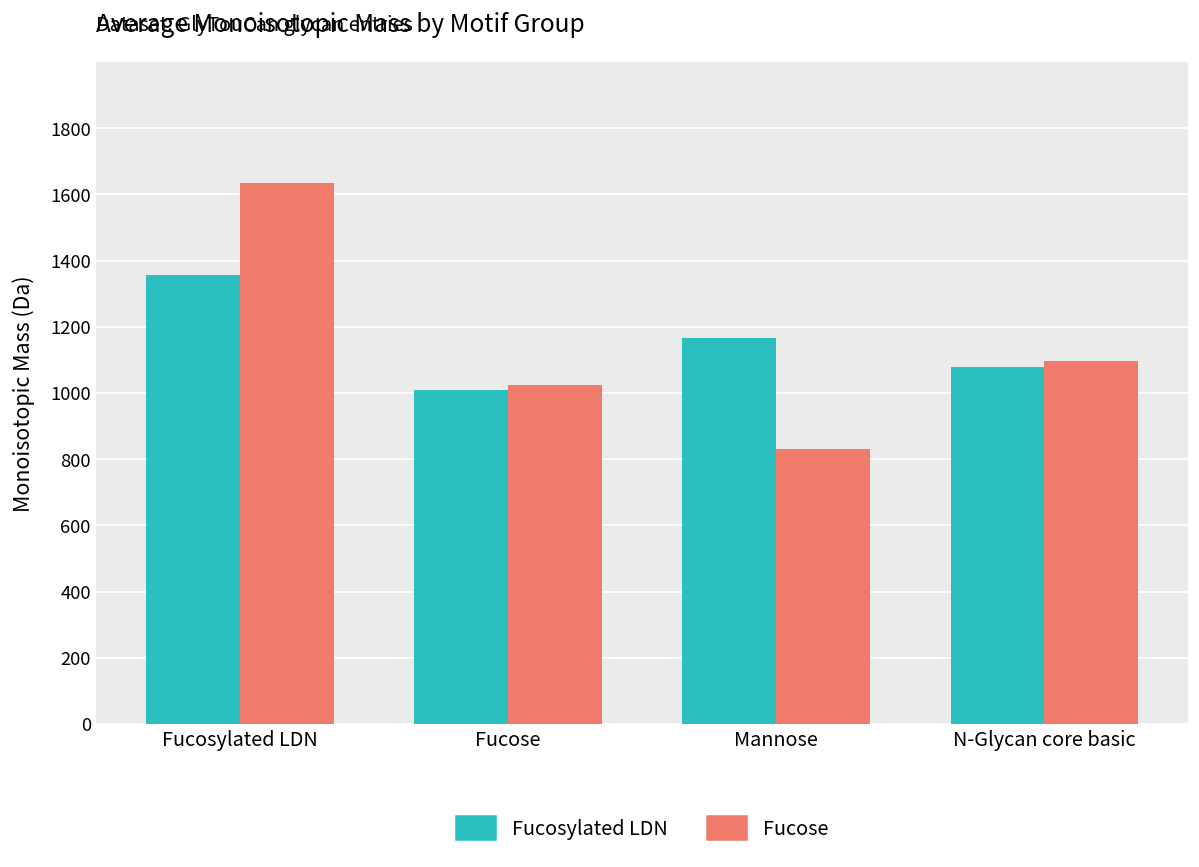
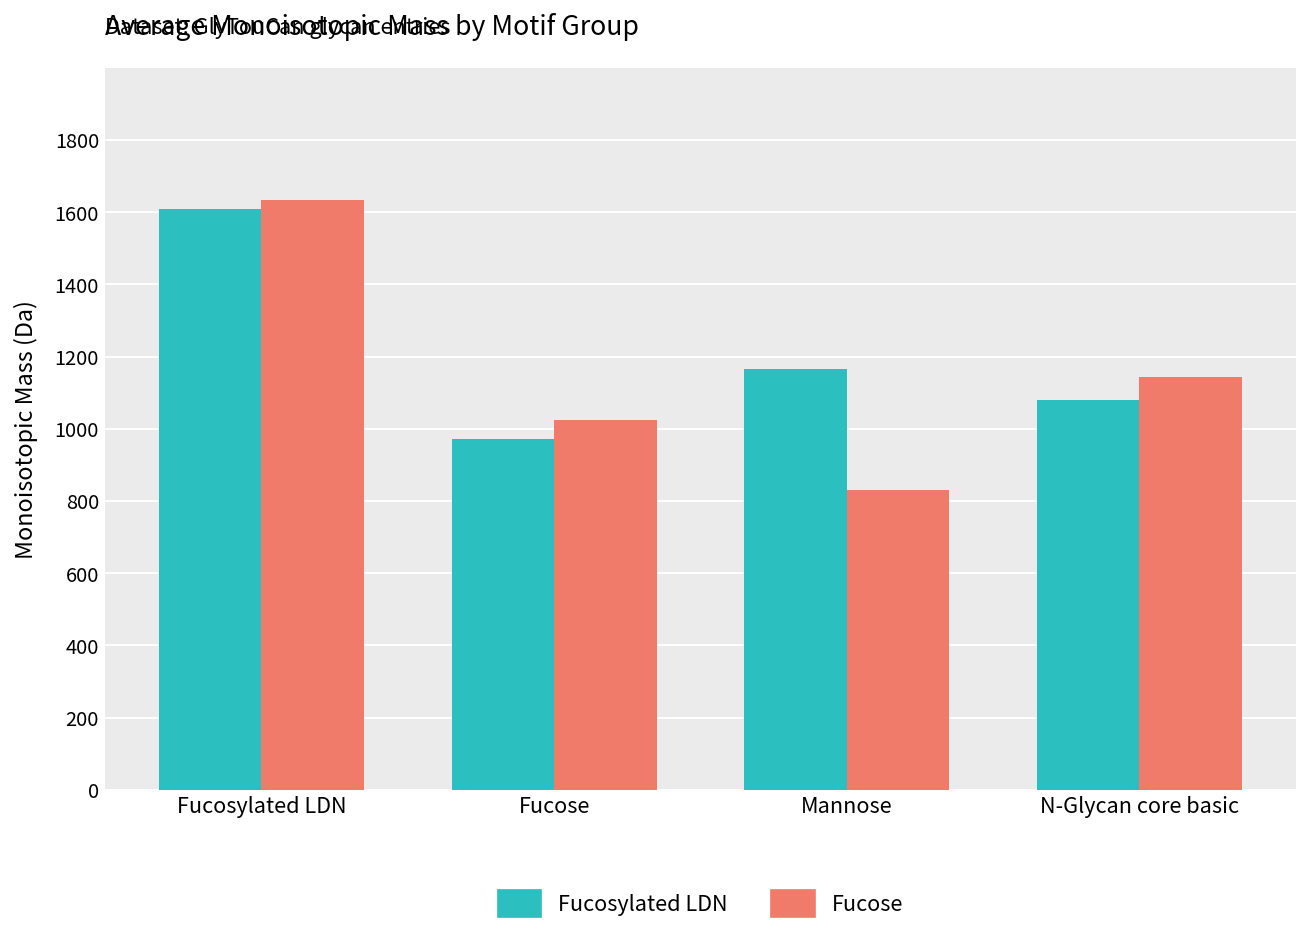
Fucosylated LDN, Fucosylated LDN: 1360 -> 1610
Fucosylated LDN, Fucose: 1010 -> 970
Fucose, N-Glycan core basic: 1100 -> 1140
